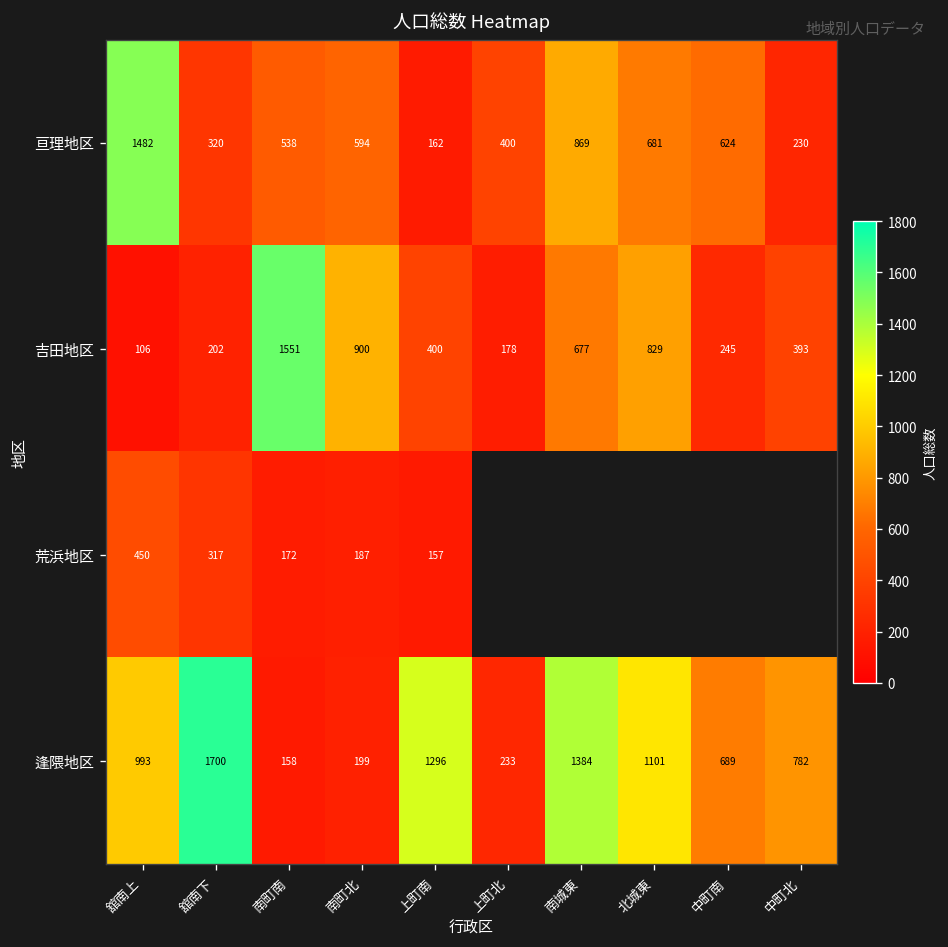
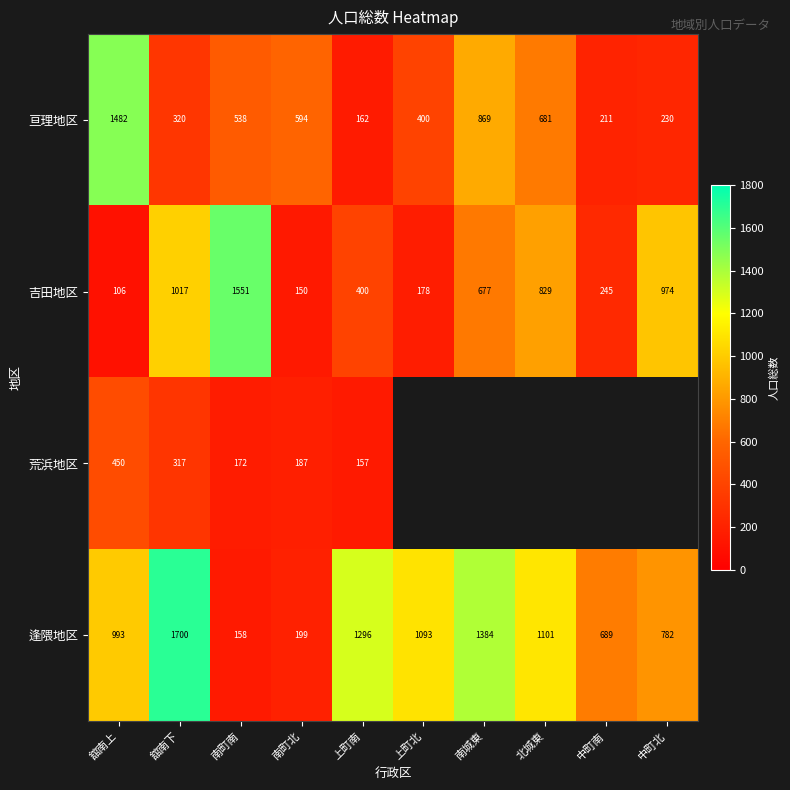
亘理地区, 中町南: 624 -> 211
吉田地区, 舘南下: 202 -> 1017
吉田地区, 南町北: 900 -> 150
吉田地区, 中町北: 393 -> 974
逢隈地区, 上町北: 233 -> 1093
